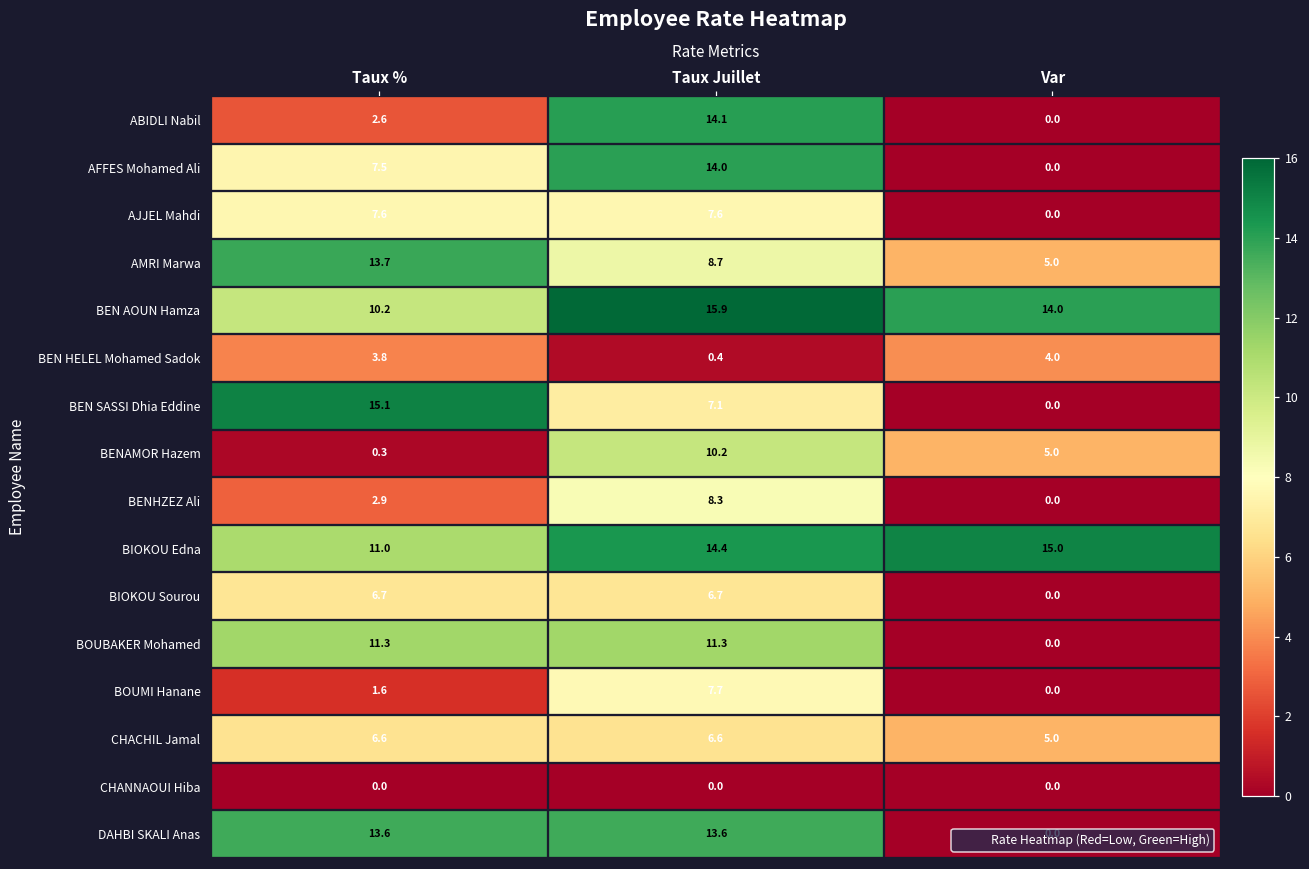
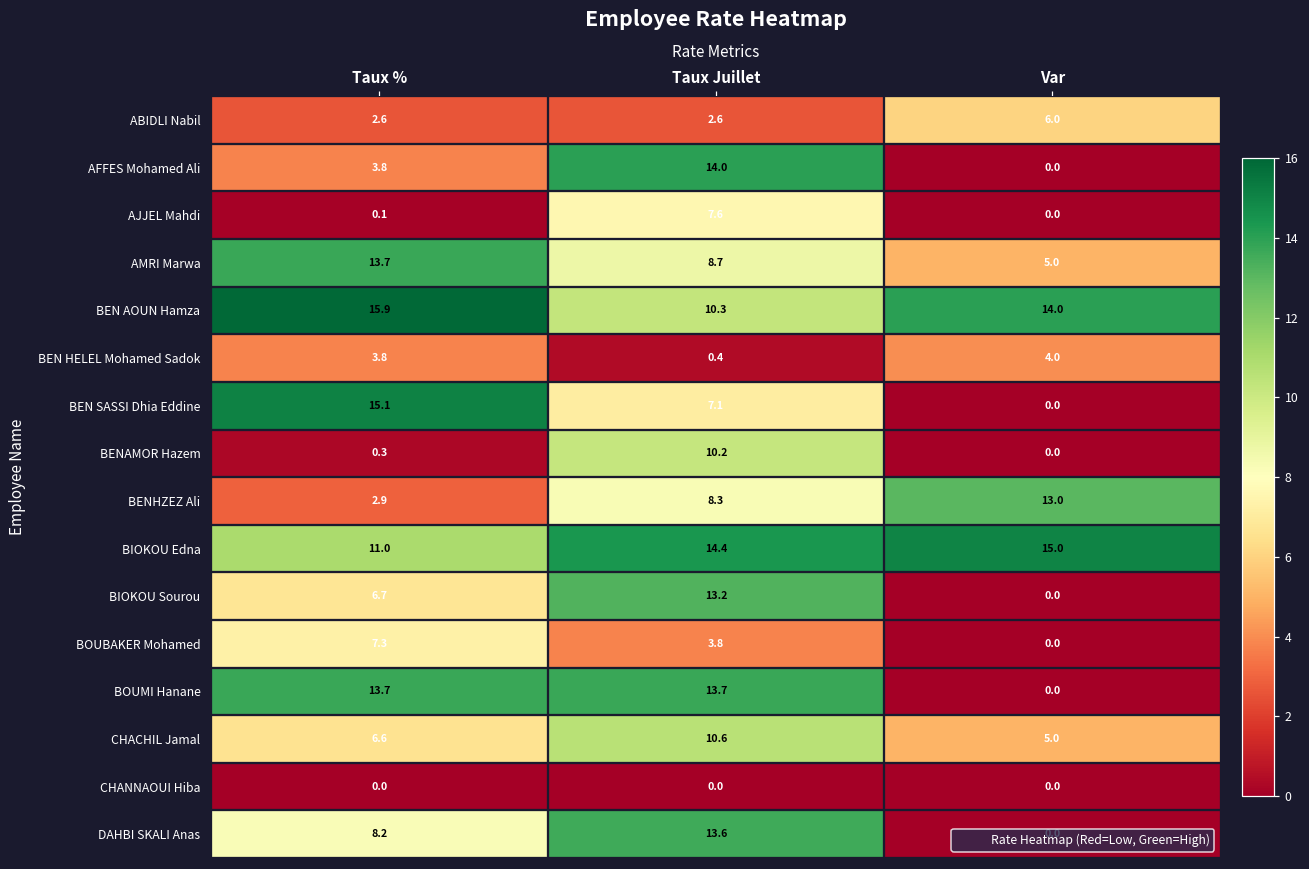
ABIDLI Nabil, Taux Juillet: 14.1 -> 2.6
ABIDLI Nabil, Var: 0.0 -> 6.0
AFFES Mohamed Ali, Taux %: 7.5 -> 3.8
AJJEL Mahdi, Taux %: 7.6 -> 0.1
BEN AOUN Hamza, Taux %: 10.2 -> 15.9
BEN AOUN Hamza, Taux Juillet: 15.9 -> 10.3
BENAMOR Hazem, Var: 5.0 -> 0.0
BENHZEZ Ali, Var: 0.0 -> 13.0
BIOKOU Sourou, Taux Juillet: 6.7 -> 13.2
BOUBAKER Mohamed, Taux %: 11.3 -> 7.3
BOUBAKER Mohamed, Taux Juillet: 11.3 -> 3.8
BOUMI Hanane, Taux %: 1.6 -> 13.7
BOUMI Hanane, Taux Juillet: 7.7 -> 13.7
CHACHIL Jamal, Taux Juillet: 6.6 -> 10.6
DAHBI SKALI Anas, Taux %: 13.6 -> 8.2
